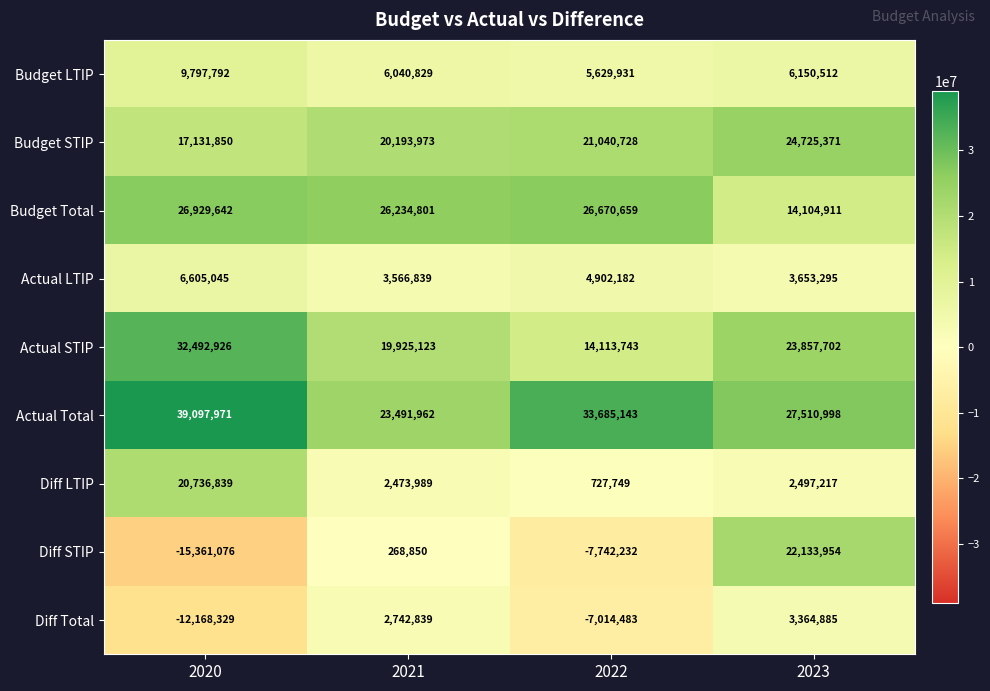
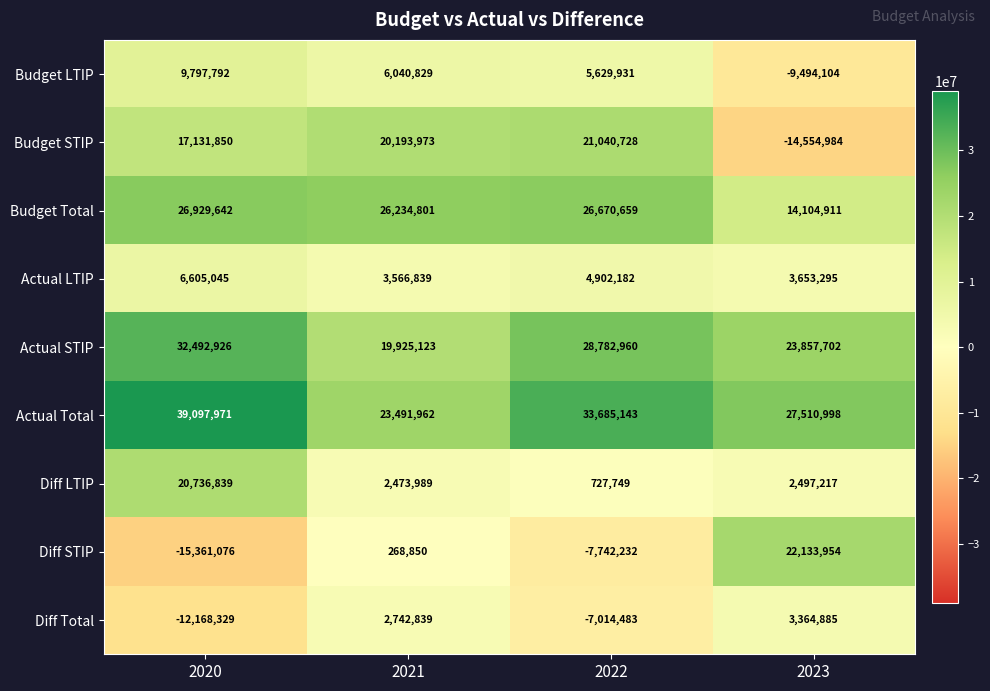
Budget LTIP, 2023: 6,150,512 -> -9,494,104
Budget STIP, 2023: 24,725,371 -> -14,554,984
Actual STIP, 2022: 14,113,743 -> 28,782,960
